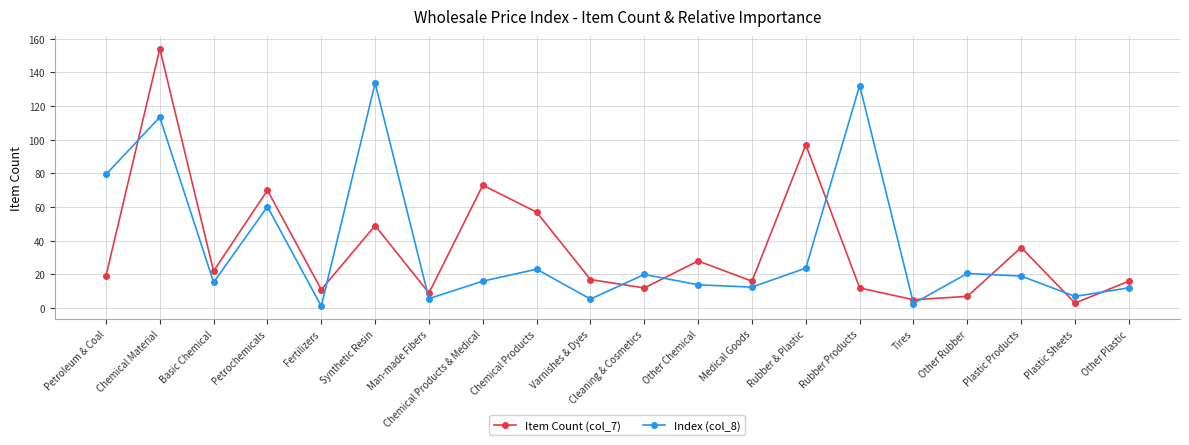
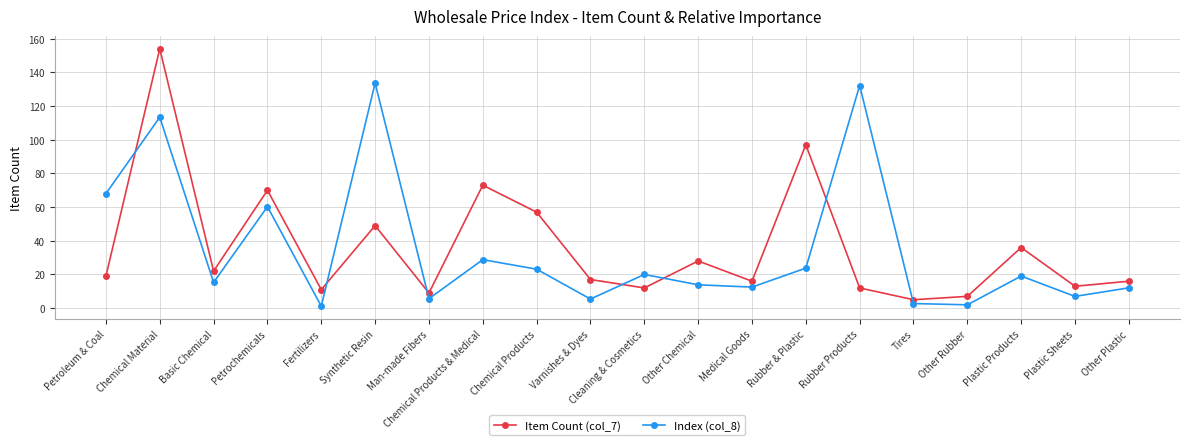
Index (col_8), Petroleum & Coal: 79 -> 68
Index (col_8), Chemical Products & Medical: 16 -> 29
Index (col_8), Other Rubber: 21 -> 2
Item Count (col_7), Plastic Sheets: 3 -> 13
